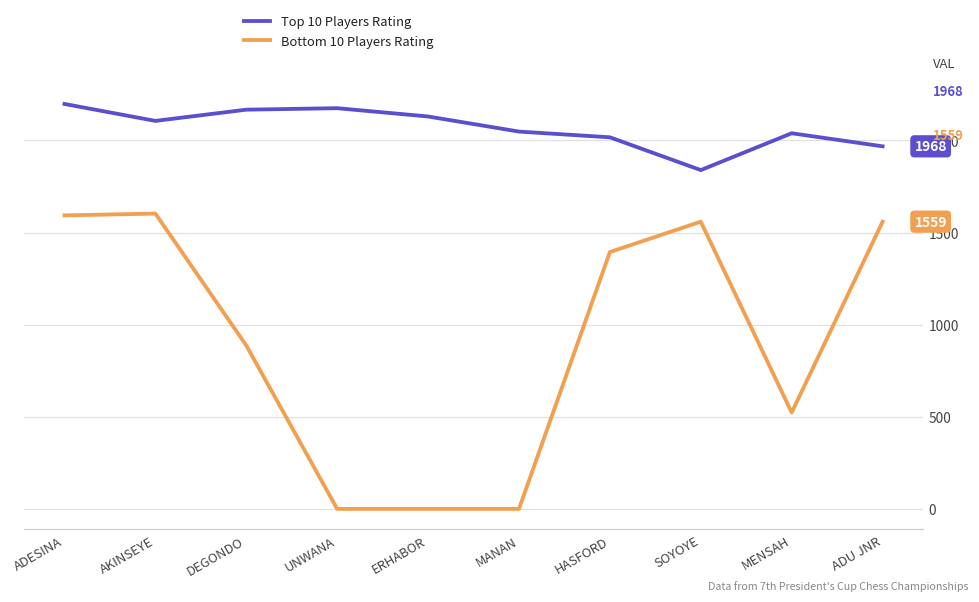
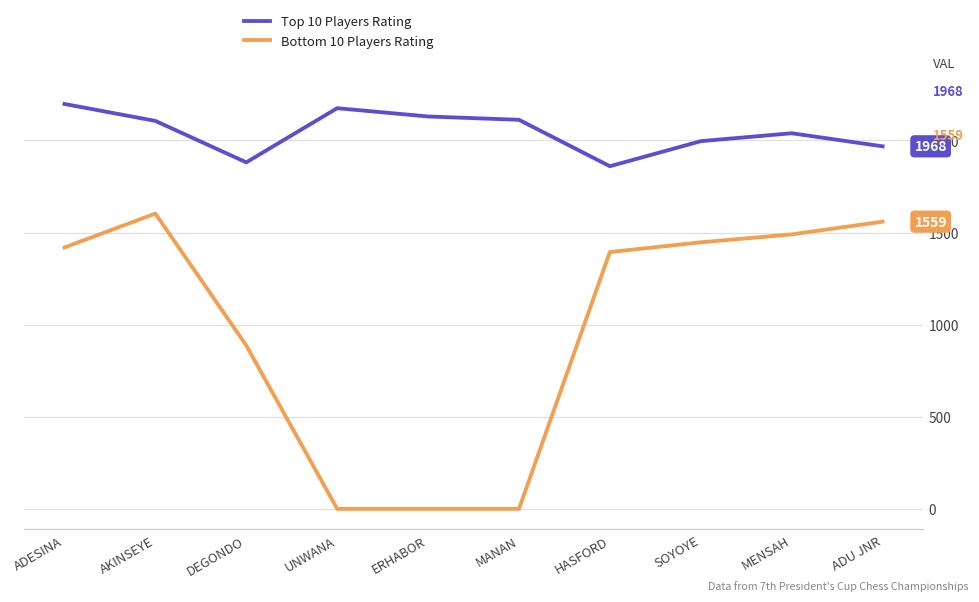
Bottom 10 Players Rating, ADESINA: 1590 -> 1420
Top 10 Players Rating, DEGONDO: 2170 -> 1880
Top 10 Players Rating, MANAN: 2050 -> 2110
Top 10 Players Rating, HASFORD: 2020 -> 1860
Top 10 Players Rating, SOYOYE: 1840 -> 2000
Bottom 10 Players Rating, SOYOYE: 1560 -> 1450
Bottom 10 Players Rating, MENSAH: 520 -> 1490
